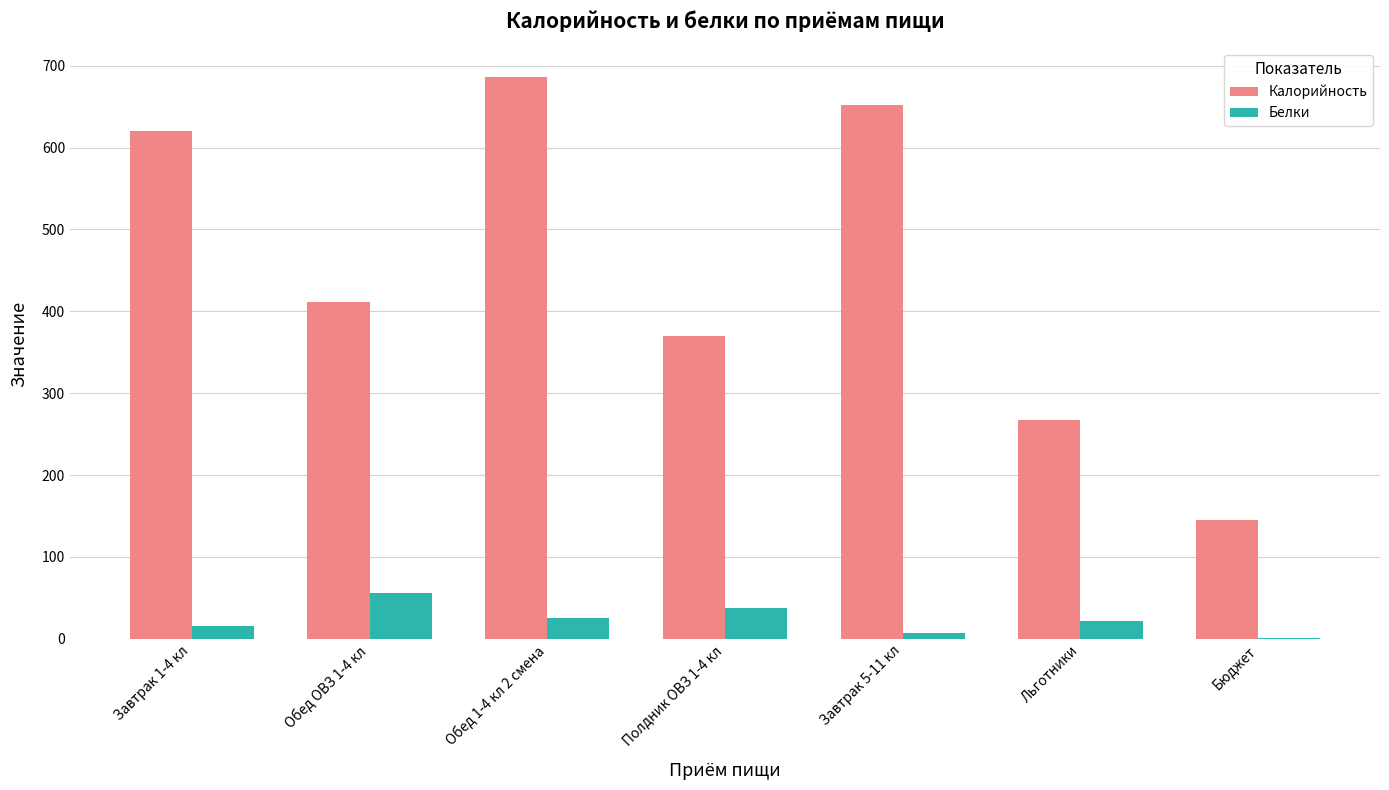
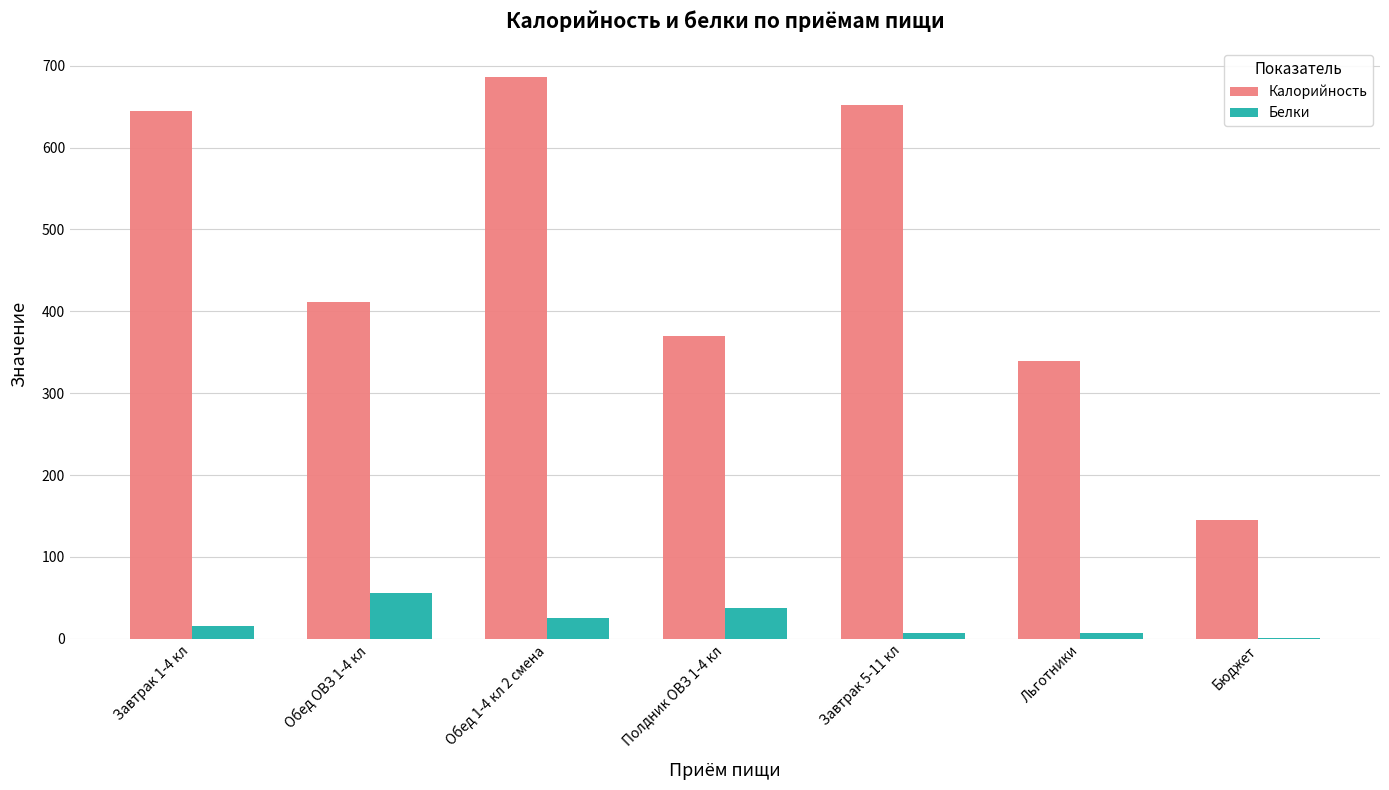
Калорийность, Завтрак 1-4 кл: 620 -> 640
Калорийность, Льготники: 270 -> 340
Белки, Льготники: 20 -> 10
